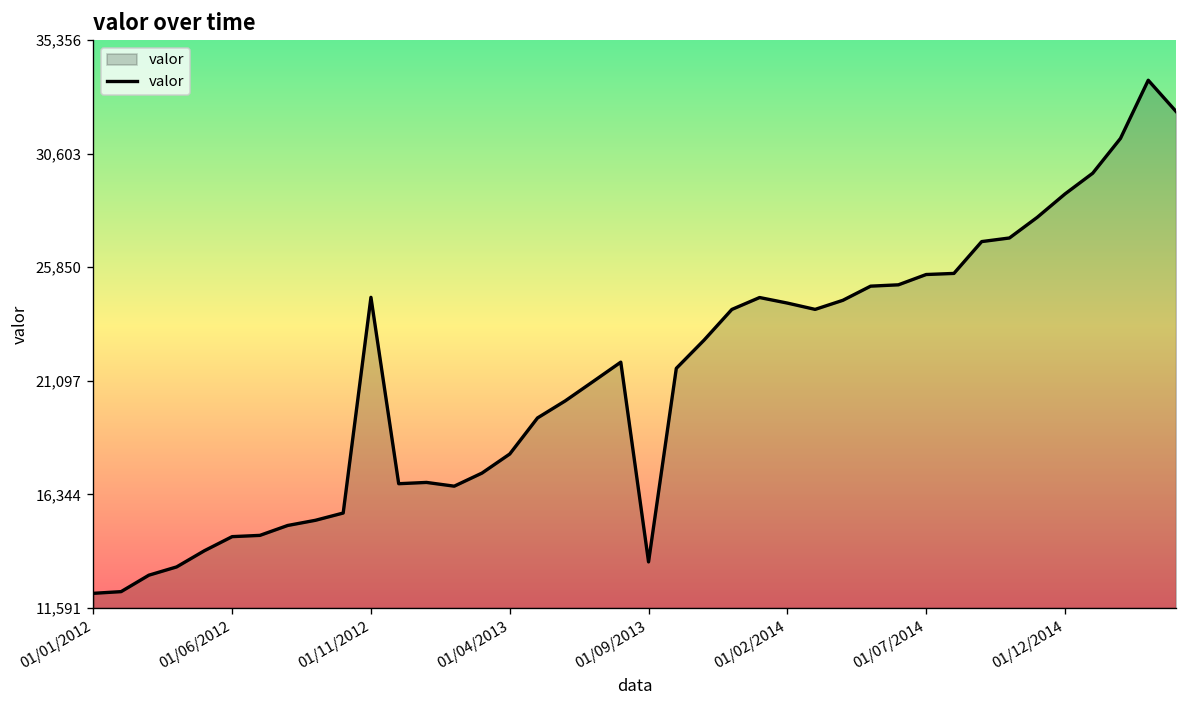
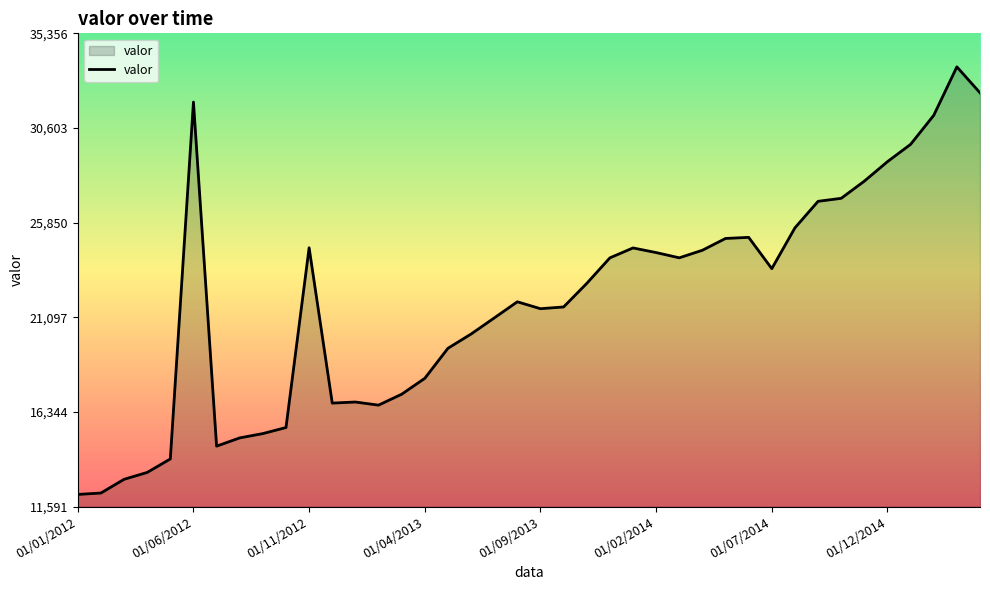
01/06/2012: 14,600 -> 31,900
01/09/2013: 13,500 -> 21,500
01/07/2014: 25,500 -> 23,500
